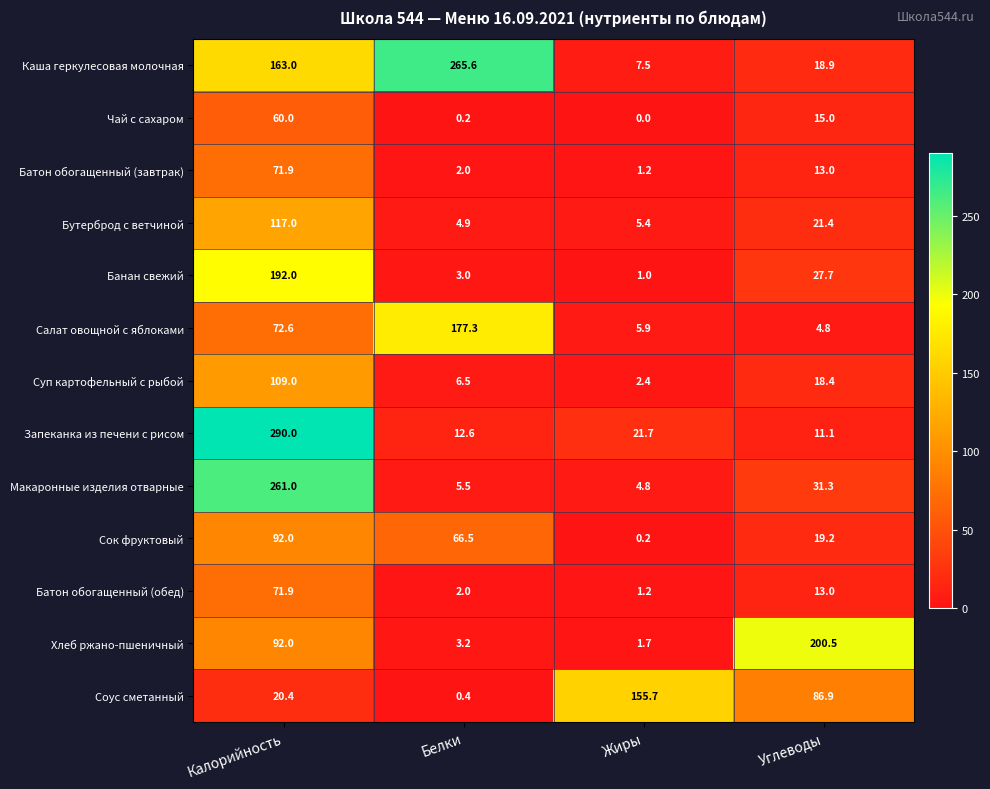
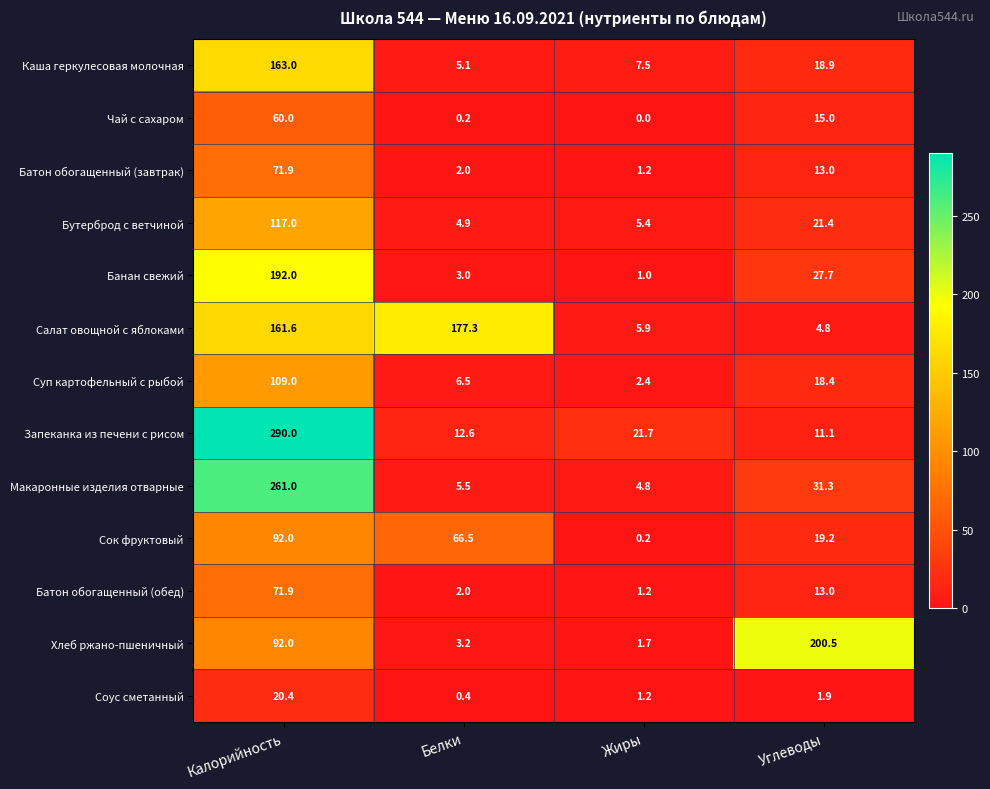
Каша геркулесовая молочная, Белки: 265.6 -> 5.1
Салат овощной с яблоками, Калорийность: 72.6 -> 161.6
Соус сметанный, Жиры: 155.7 -> 1.2
Соус сметанный, Углеводы: 86.9 -> 1.9
